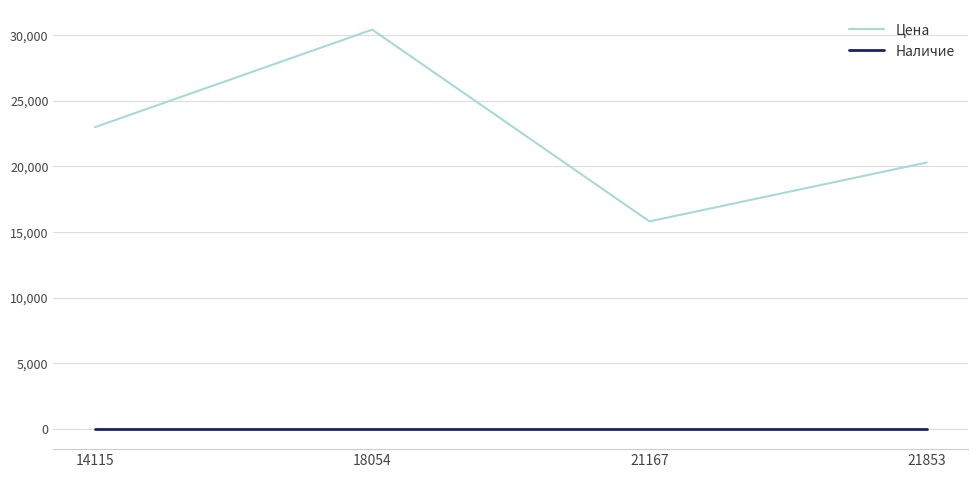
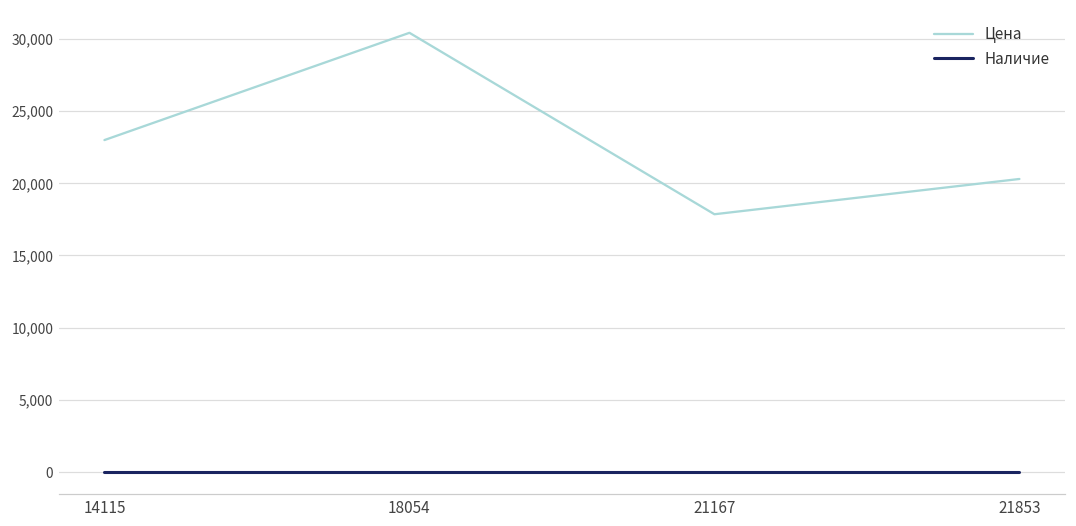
Цена, 21167: 15,800 -> 17,900
